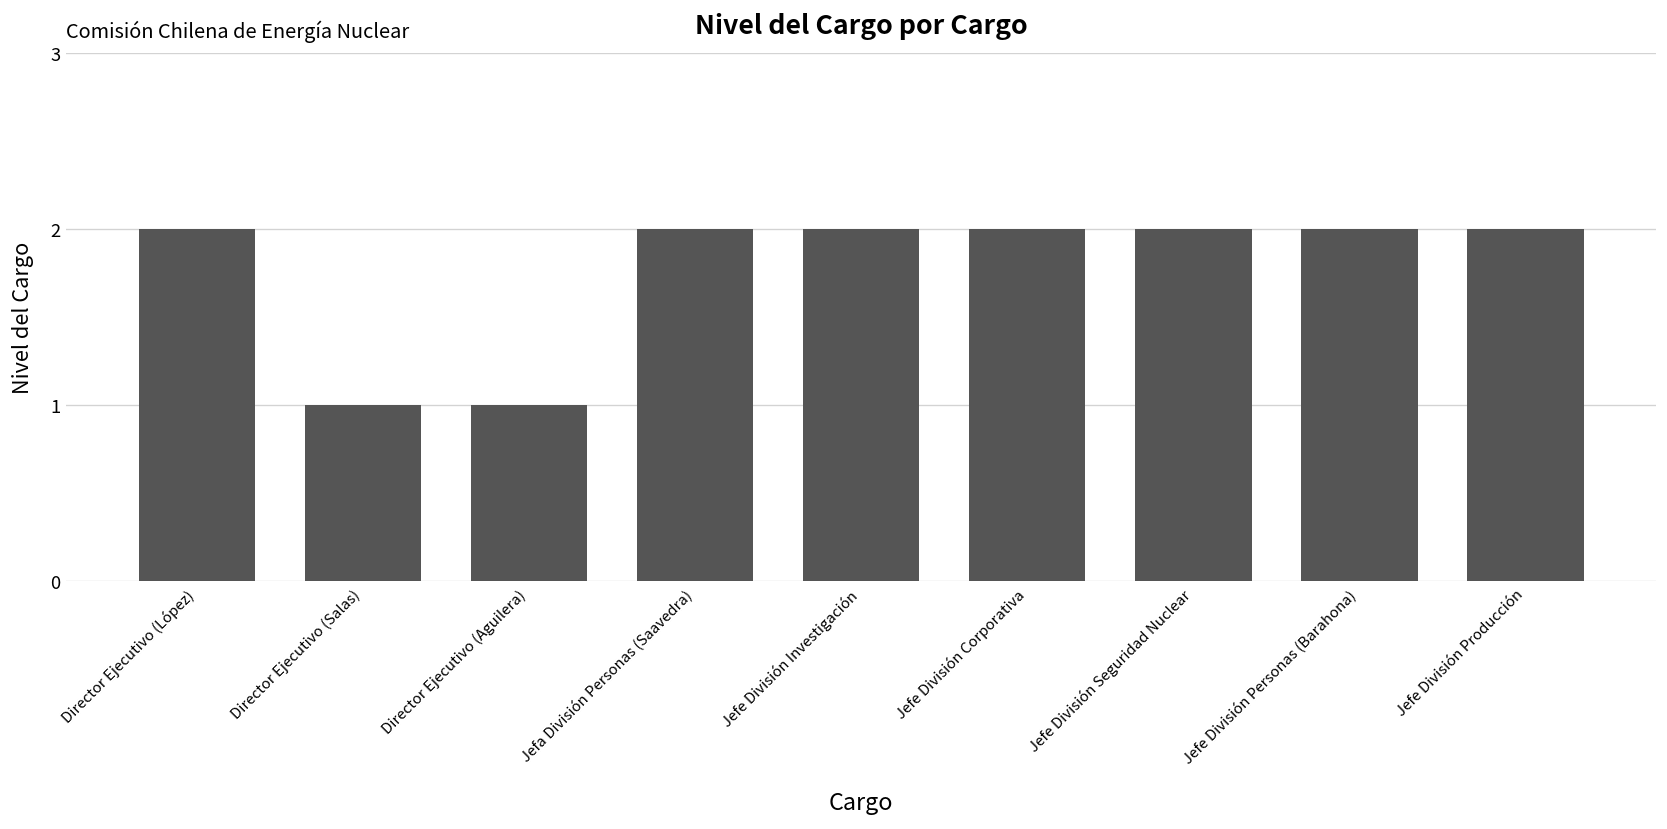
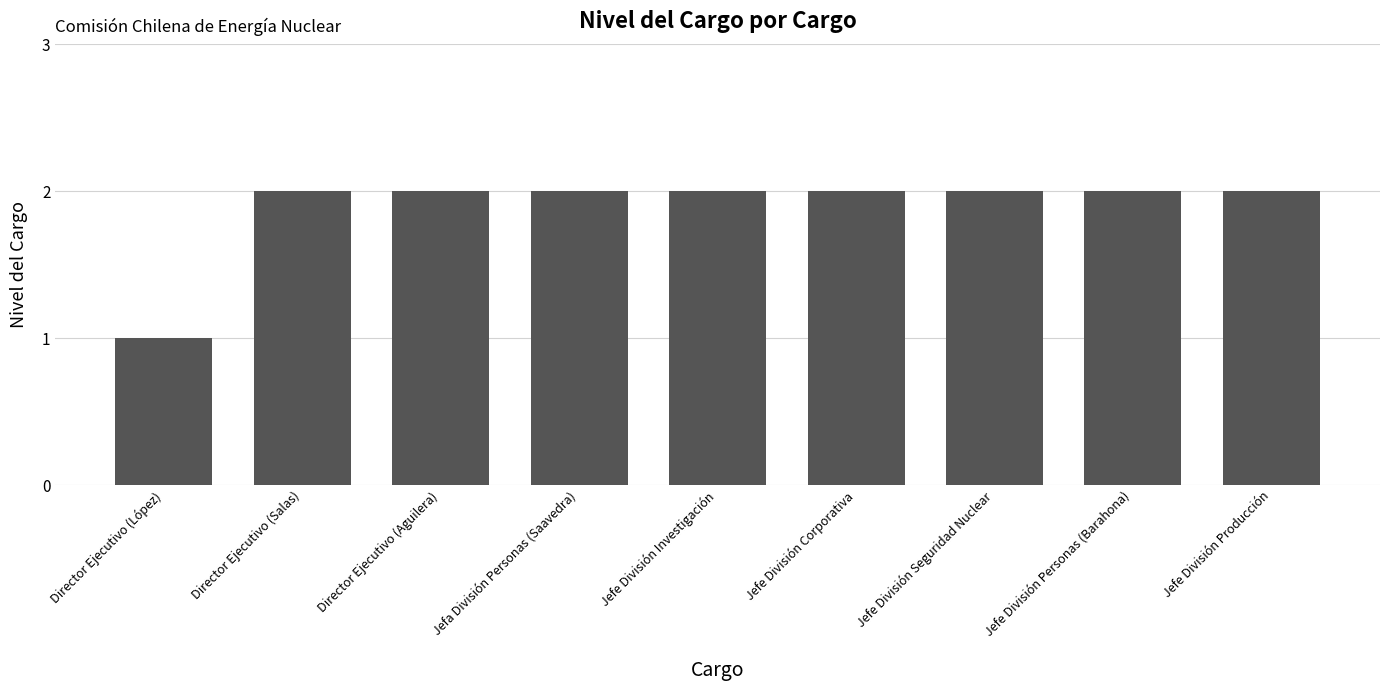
Director Ejecutivo (López): 2 -> 1
Director Ejecutivo (Salas): 1 -> 2
Director Ejecutivo (Aguilera): 1 -> 2
